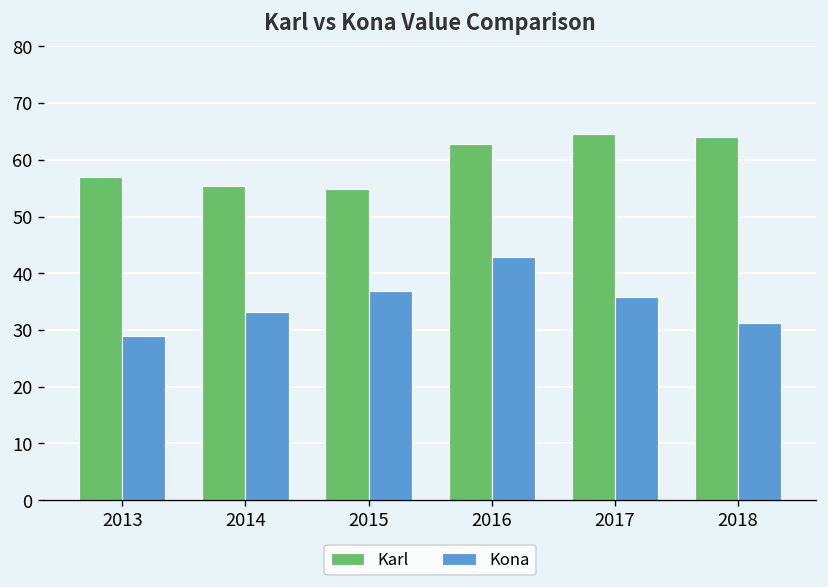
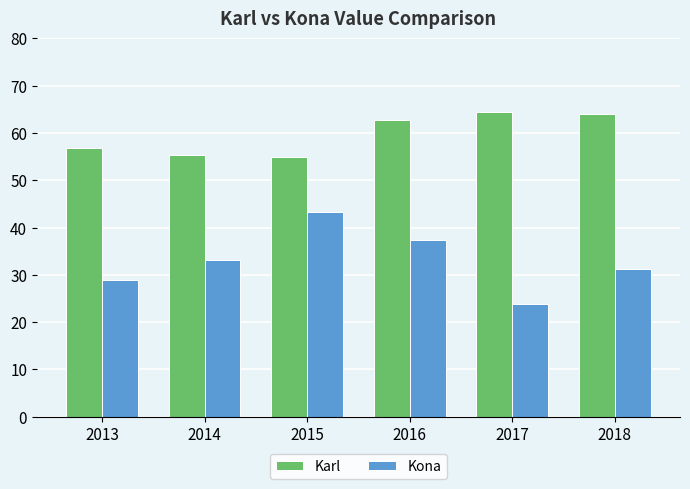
Kona, 2015: 37 -> 43
Kona, 2016: 43 -> 37
Kona, 2017: 36 -> 24
